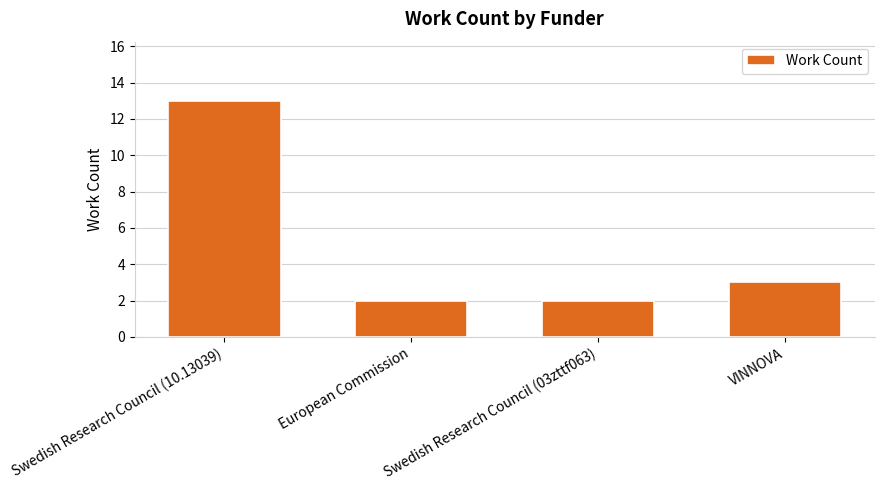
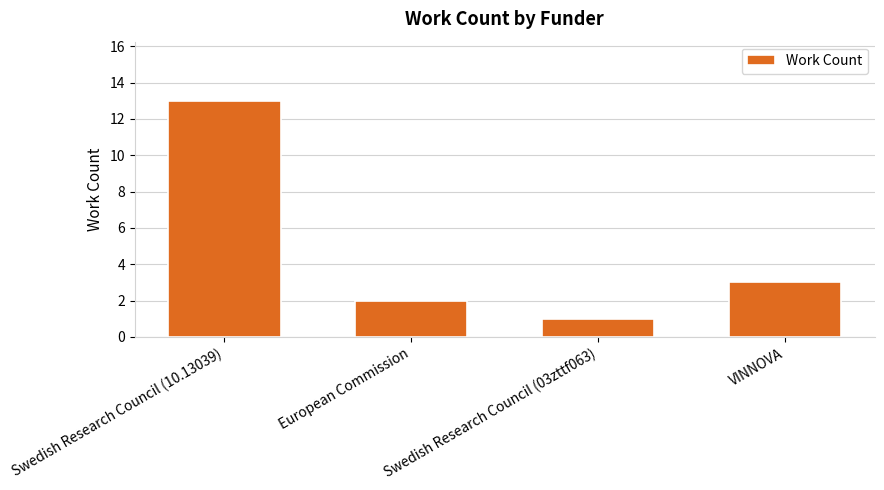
Swedish Research Council (03zttf063): 2 -> 1
